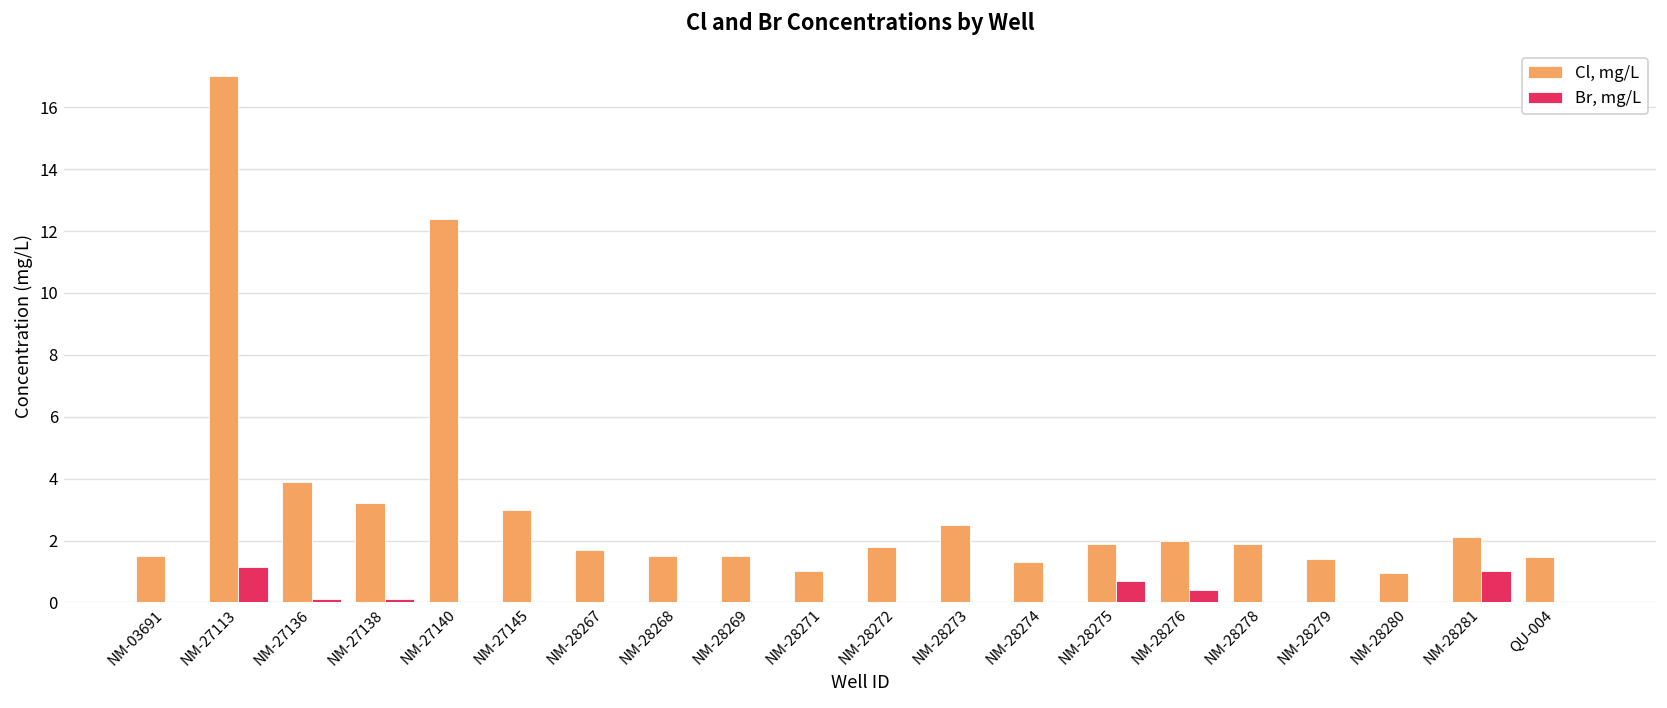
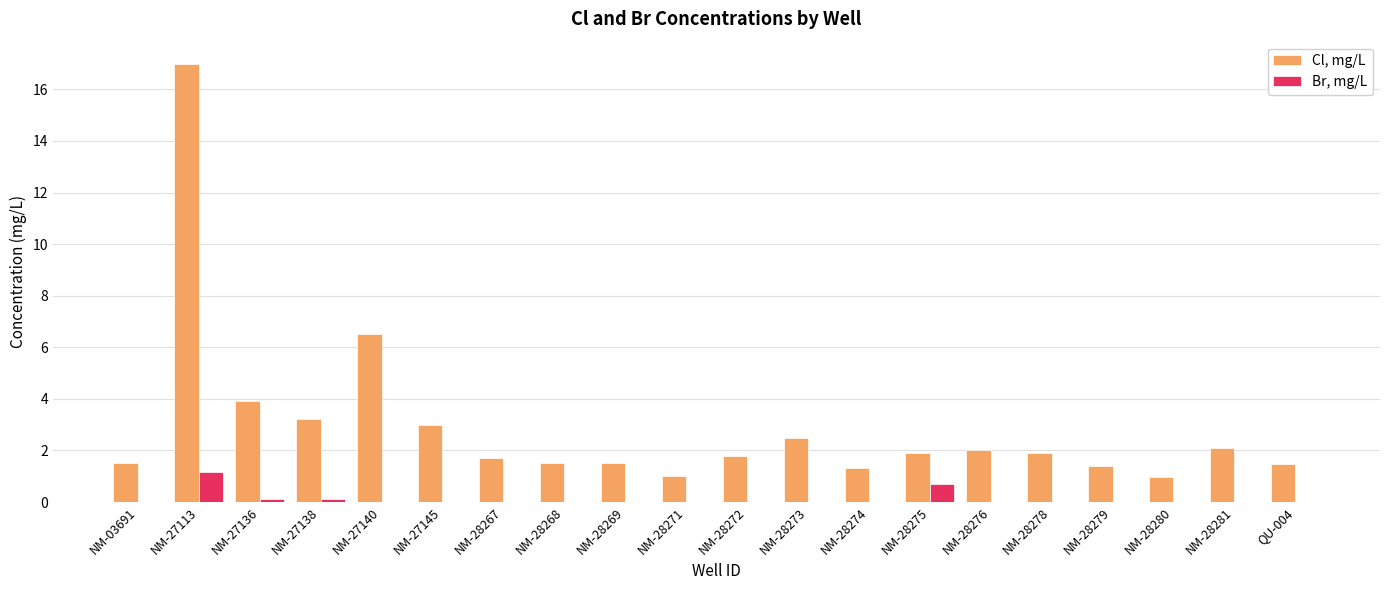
Cl, mg/L, NM-27140: 12.4 -> 6.5
Br, mg/L, NM-28276: 0.4 -> 0.0
Br, mg/L, NM-28281: 1 -> 0
